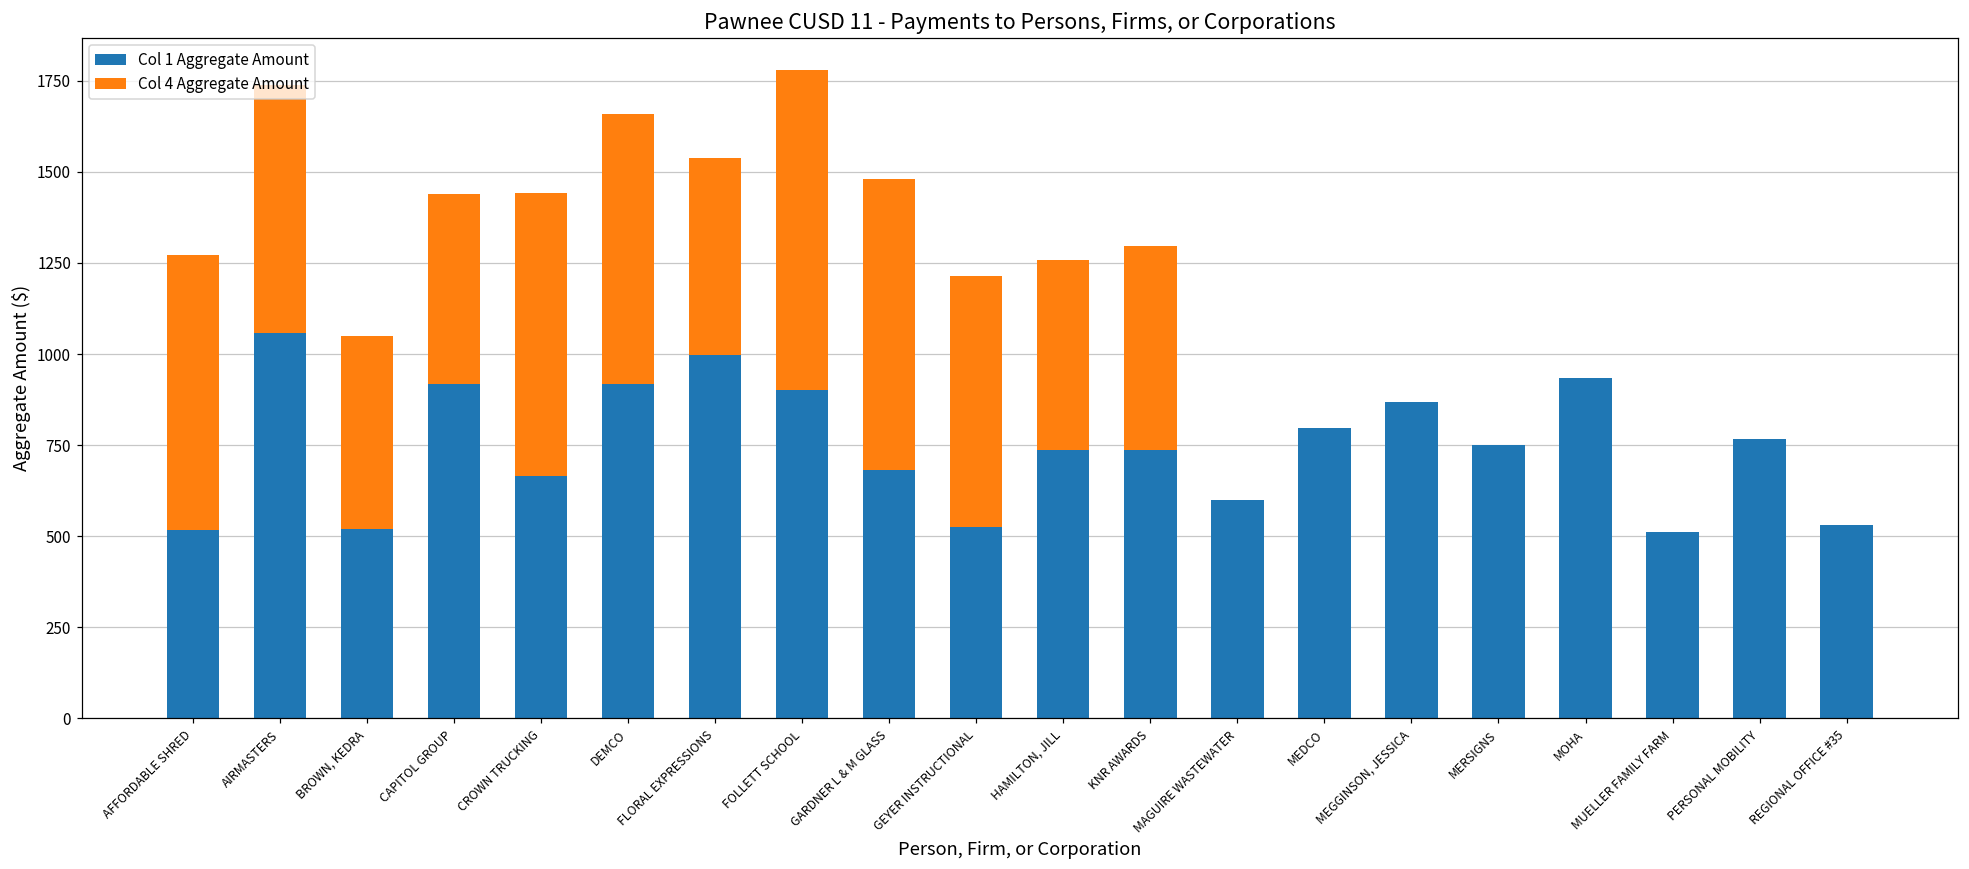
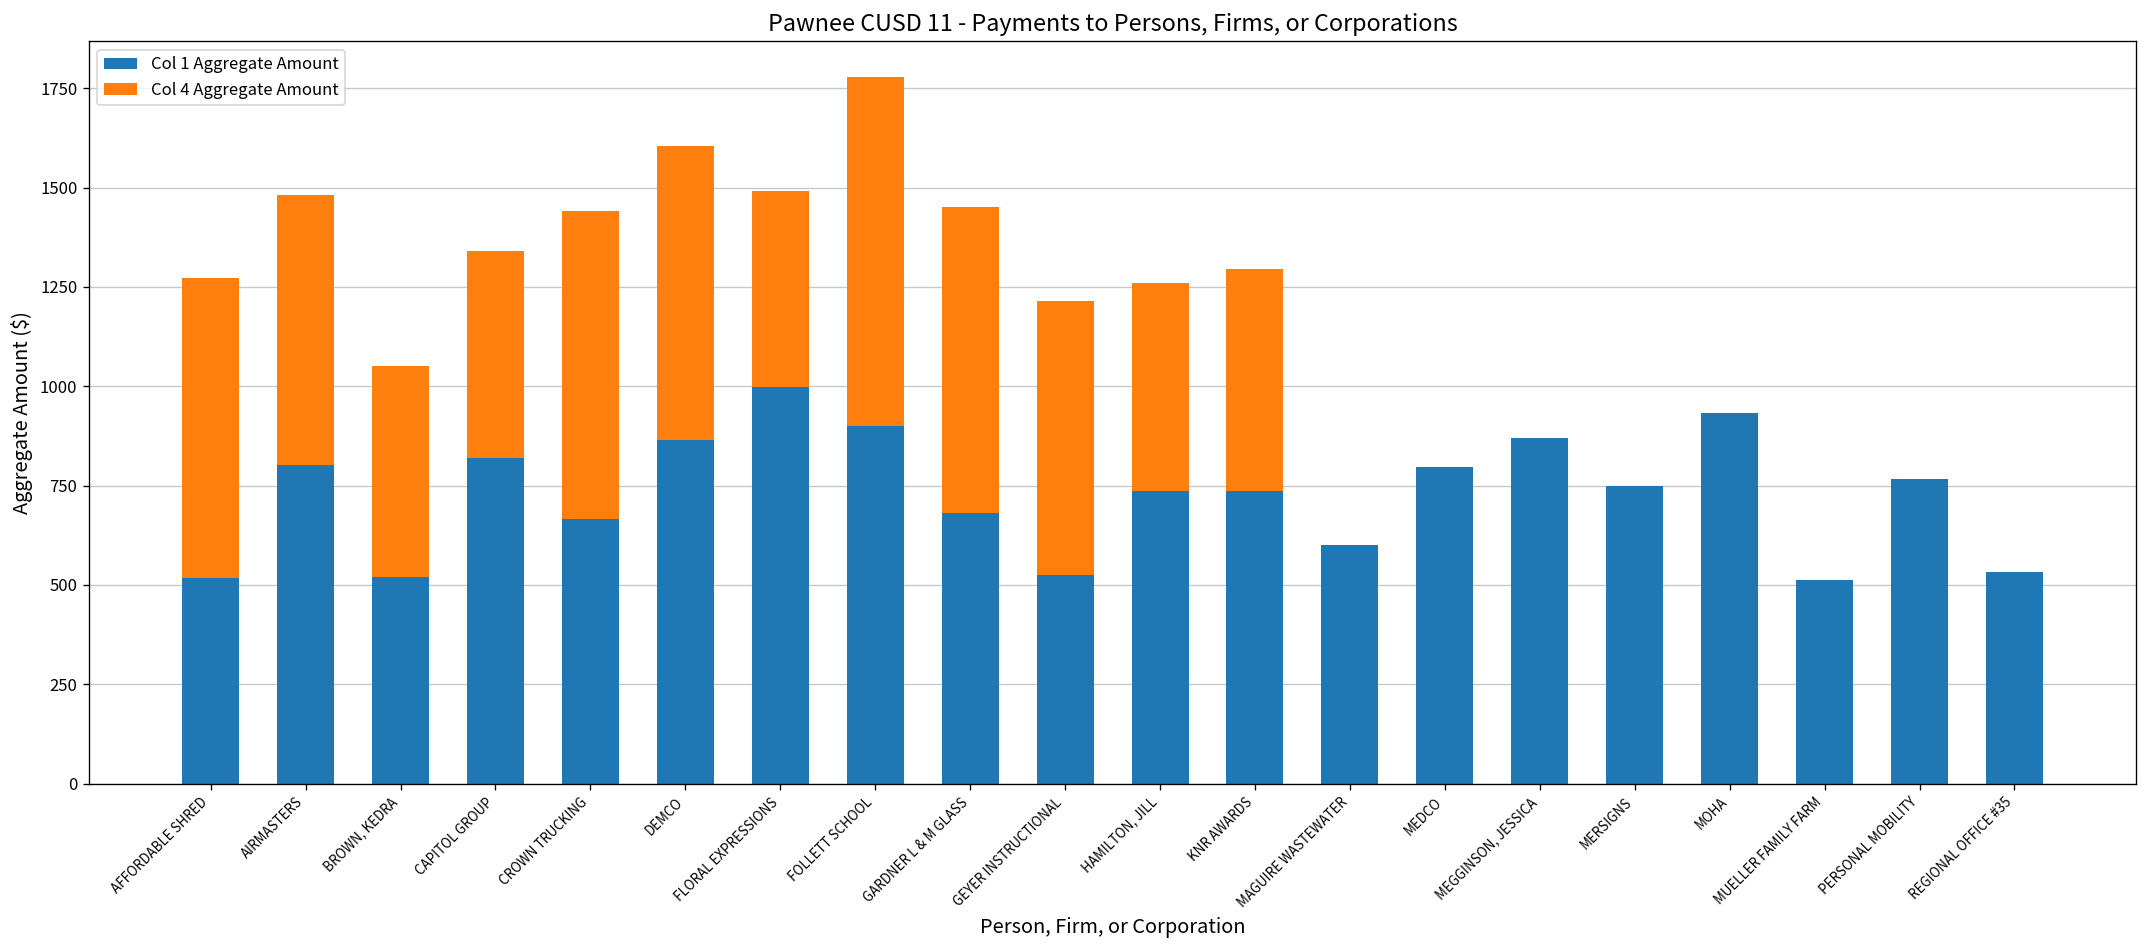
Col 1 Aggregate Amount, AIRMASTERS: 1060 -> 800
Col 1 Aggregate Amount, CAPITOL GROUP: 920 -> 820
Col 1 Aggregate Amount, DEMCO: 920 -> 870
Col 4 Aggregate Amount, FLORAL EXPRESSIONS: 540 -> 500
Col 4 Aggregate Amount, GARDNER L & M GLASS: 800 -> 770
